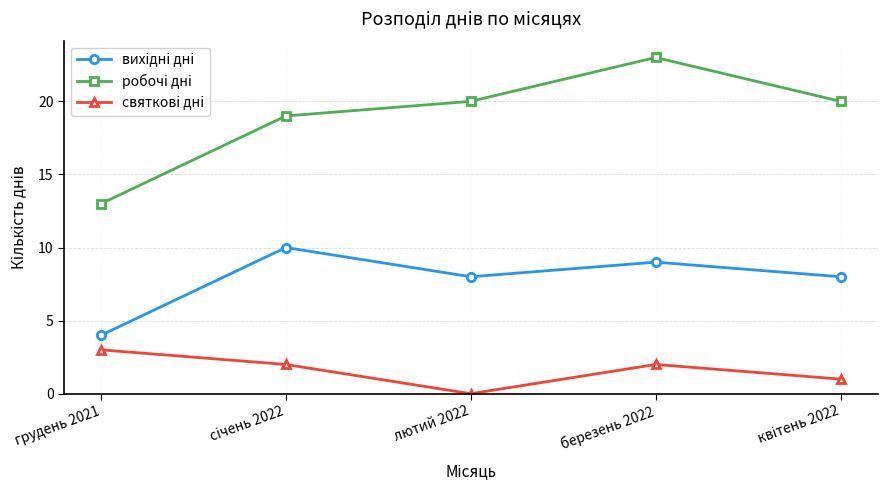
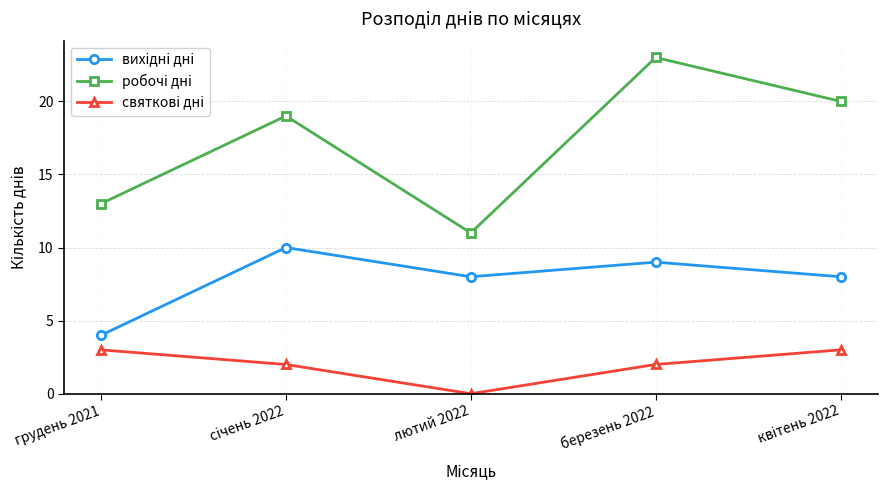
робочі дні, лютий 2022: 20 -> 11
святкові дні, квітень 2022: 1 -> 3
